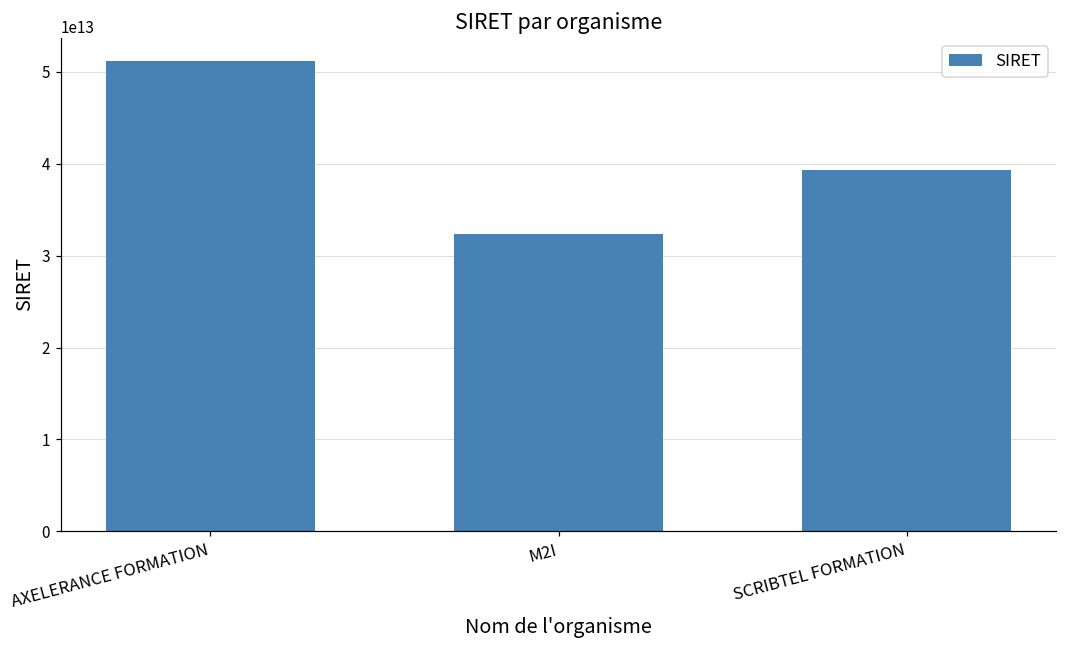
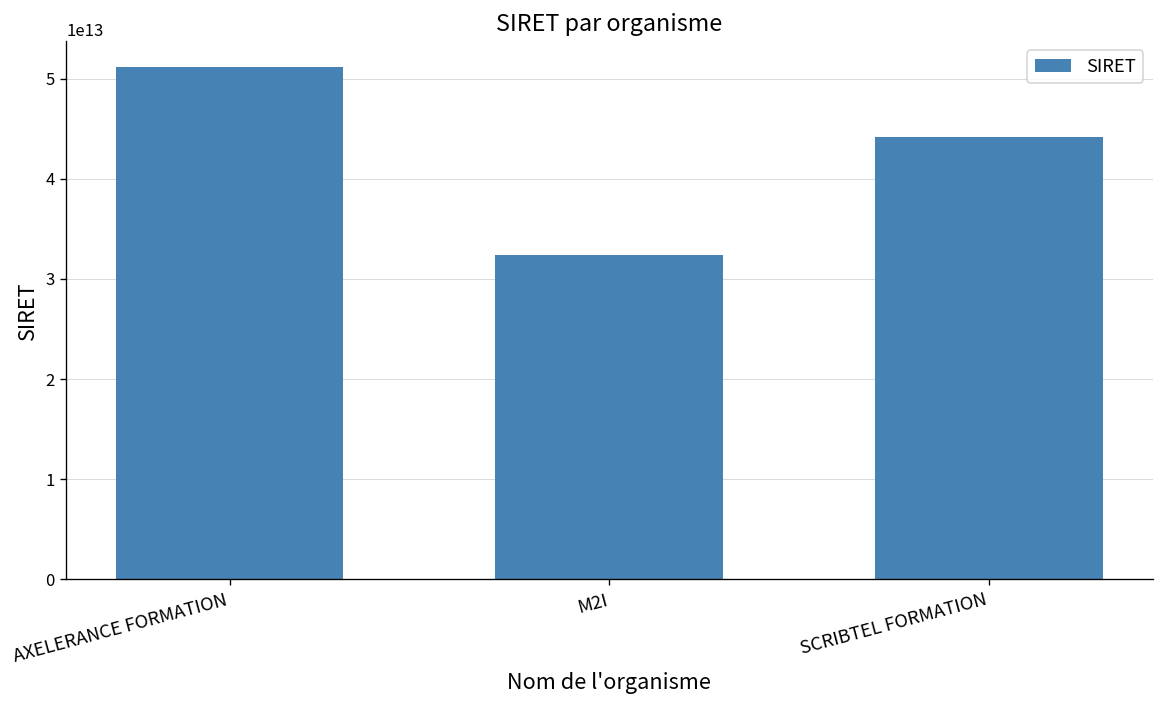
SCRIBTEL FORMATION: 39000000000000 -> 44000000000000
